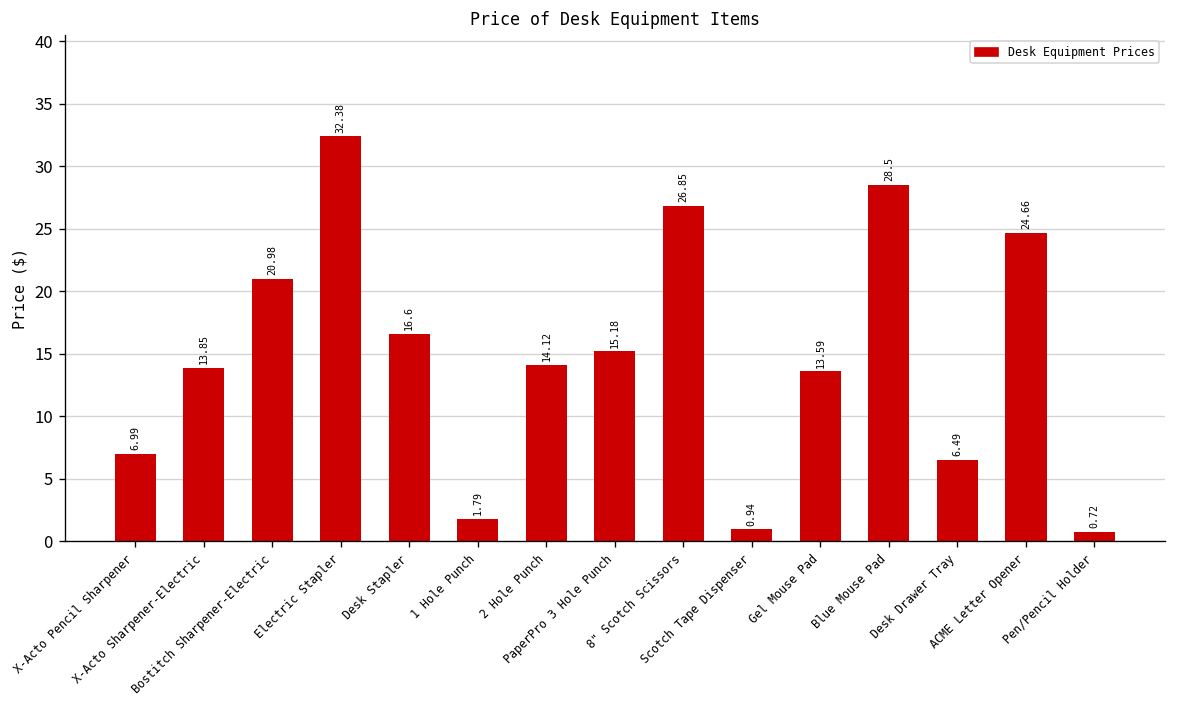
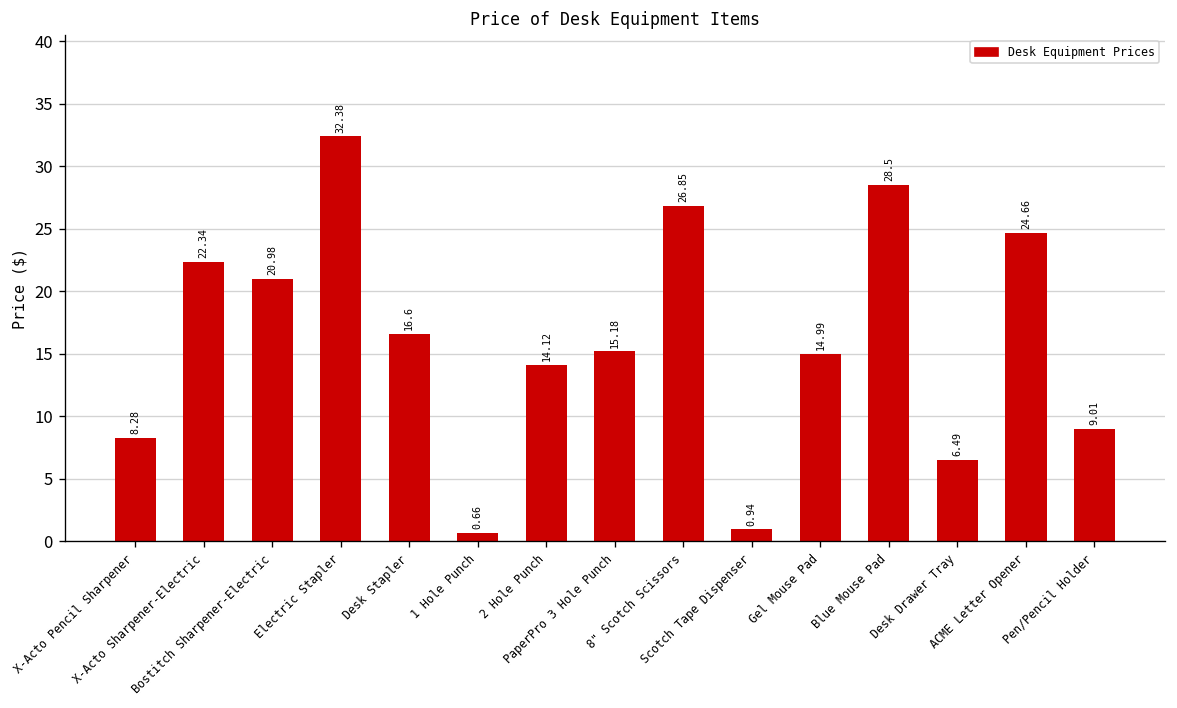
X-Acto Pencil Sharpener: 6.99 -> 8.28
X-Acto Sharpener-Electric: 13.85 -> 22.34
1 Hole Punch: 1.79 -> 0.66
Gel Mouse Pad: 13.59 -> 14.99
Pen/Pencil Holder: 0.72 -> 9.01
